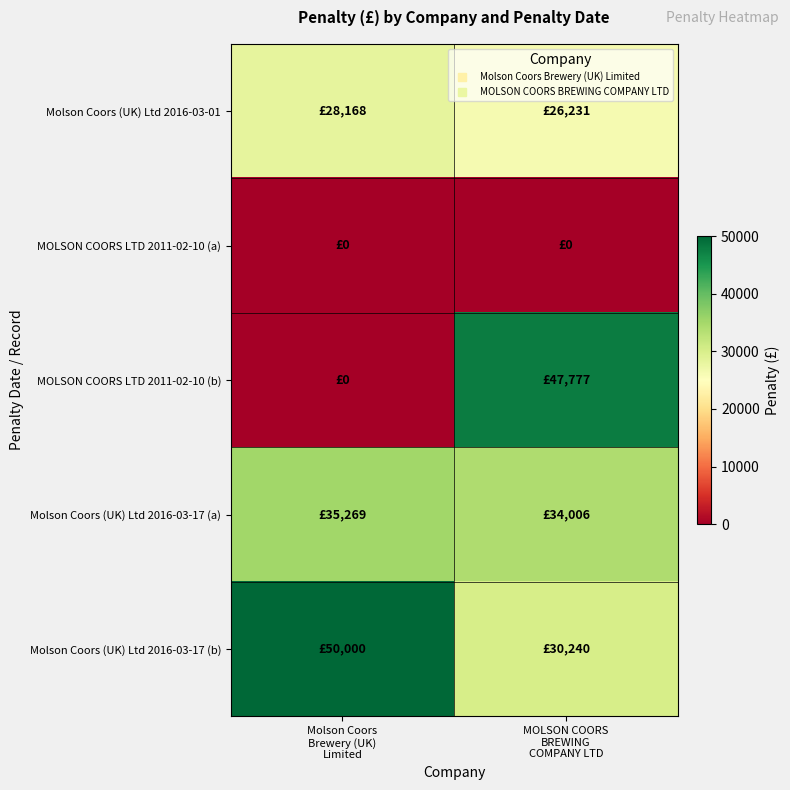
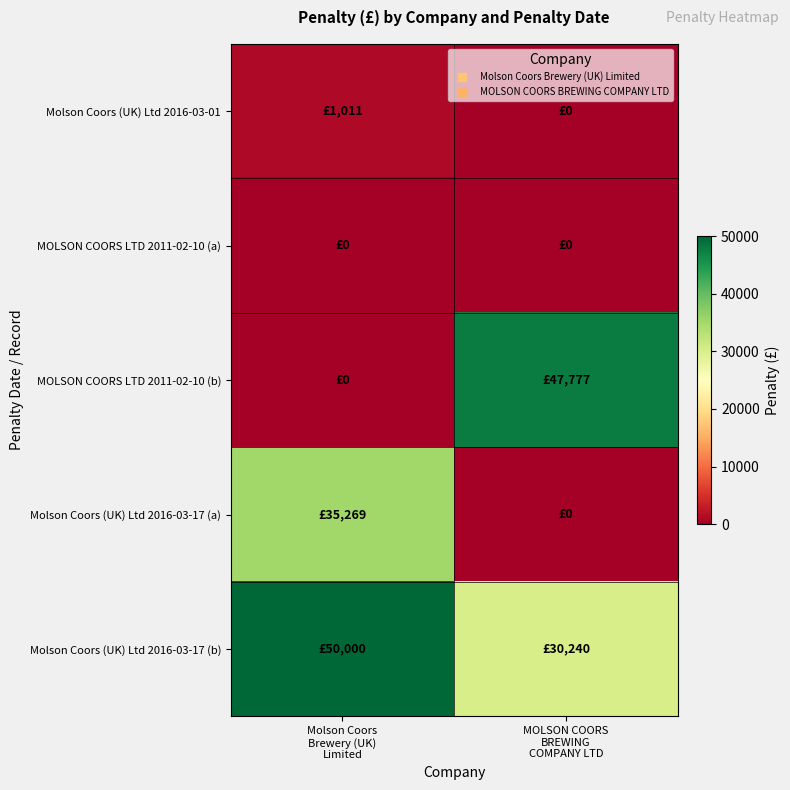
Molson Coors (UK) Ltd 2016-03-01, Molson Coors Brewery (UK) Limited: £28,168 -> £1,011
Molson Coors (UK) Ltd 2016-03-01, MOLSON COORS BREWING COMPANY LTD: £26,231 -> £0
Molson Coors (UK) Ltd 2016-03-17 (a), MOLSON COORS BREWING COMPANY LTD: £34,006 -> £0
